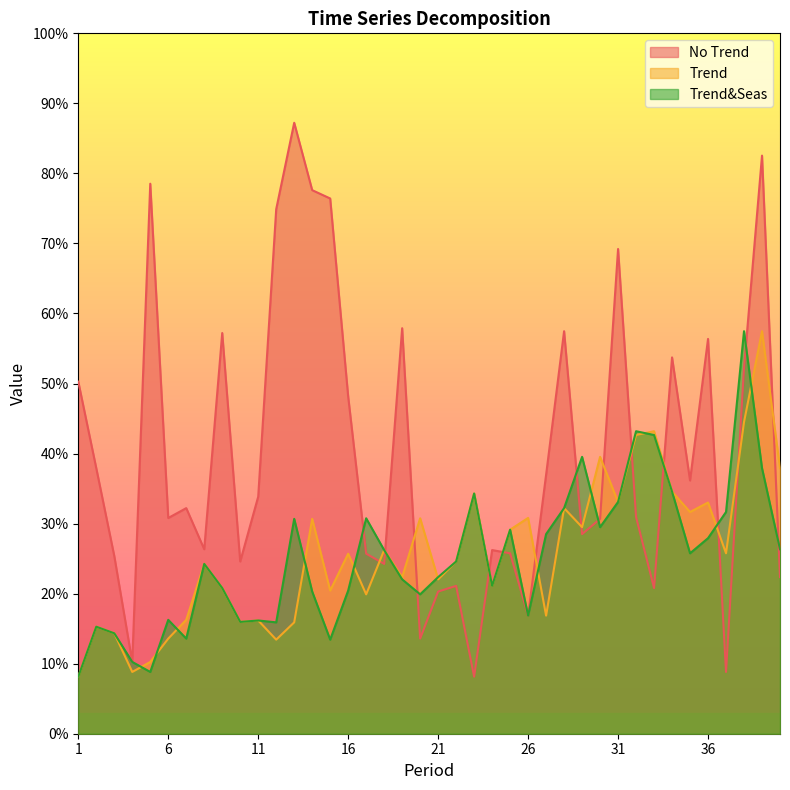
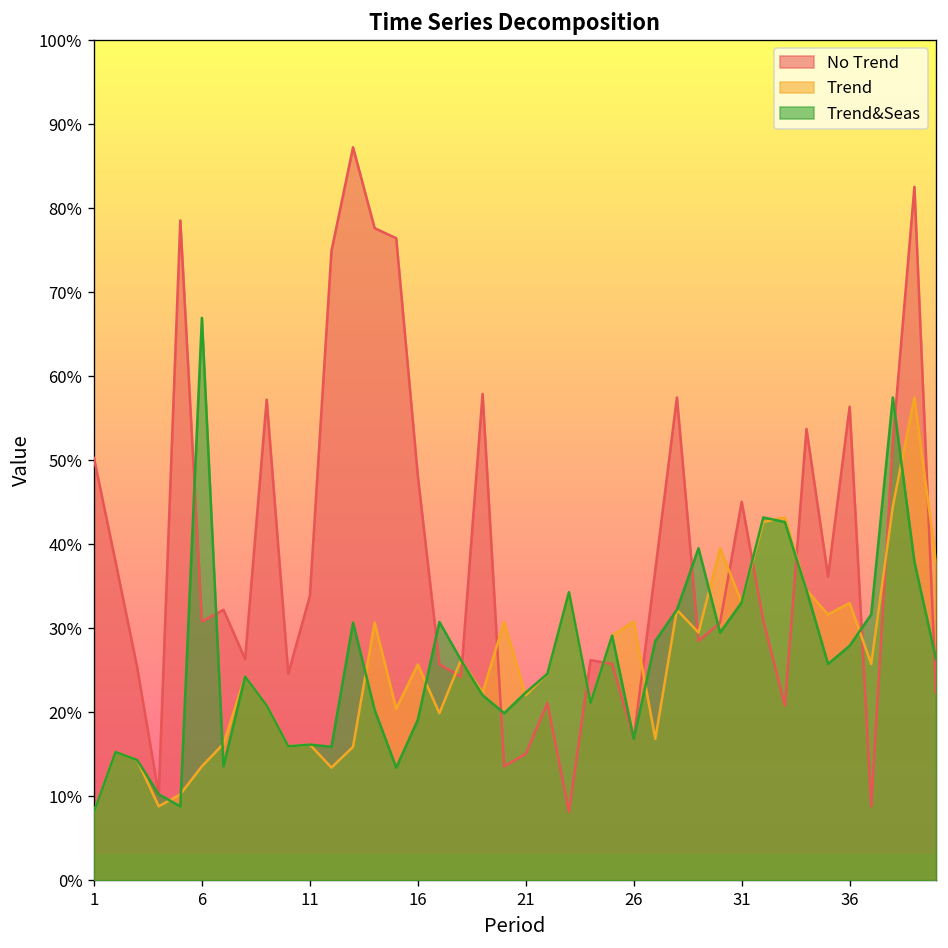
Trend&Seas, 6: 16% -> 67%
Trend&Seas, 16: 20% -> 19%
No Trend, 21: 20% -> 15%
No Trend, 31: 69% -> 45%
